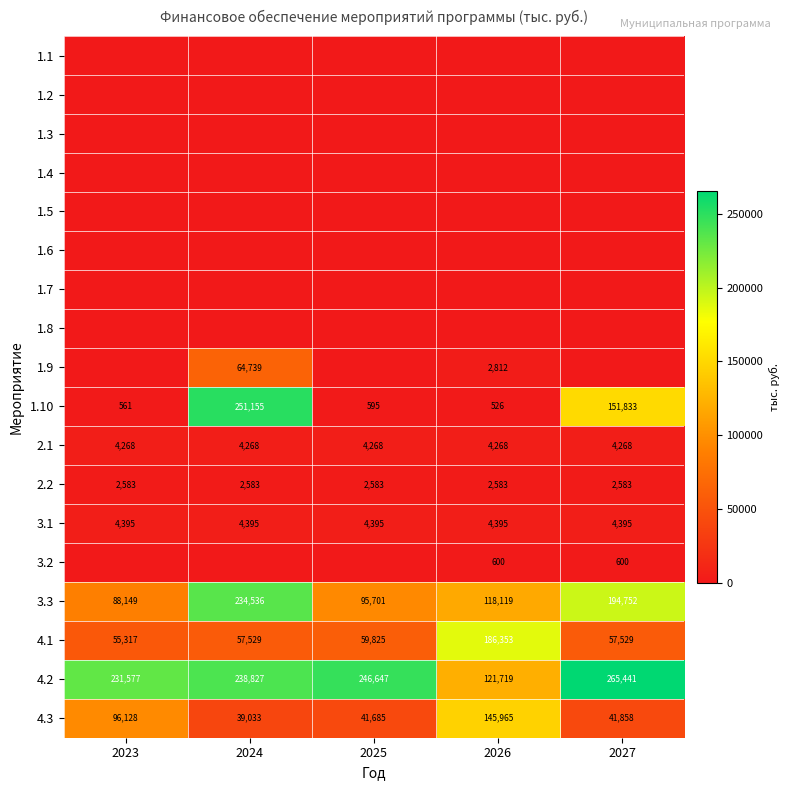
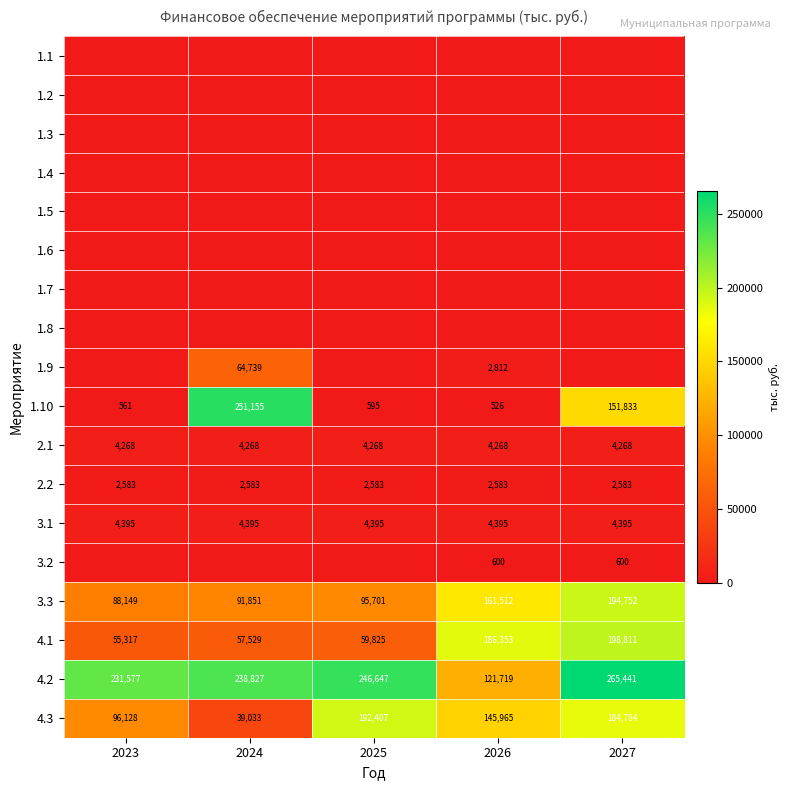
3.3, 2024: 234,536 -> 91,851
3.3, 2026: 118,119 -> 161,512
4.1, 2027: 57,529 -> 198,811
4.3, 2025: 41,685 -> 192,407
4.3, 2027: 41,858 -> 184,784
